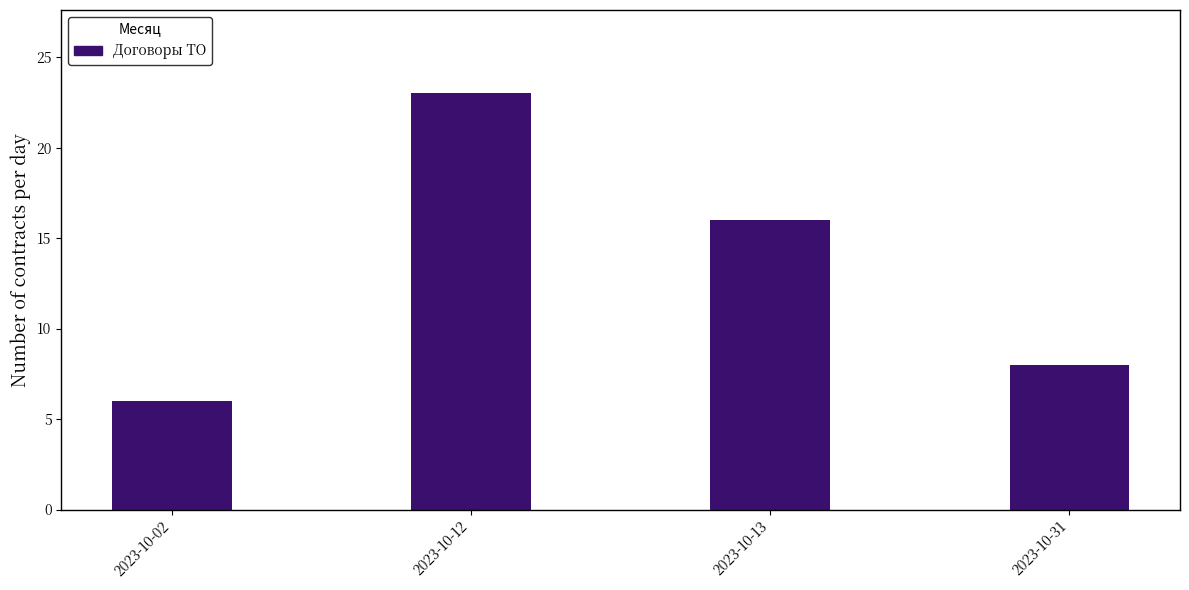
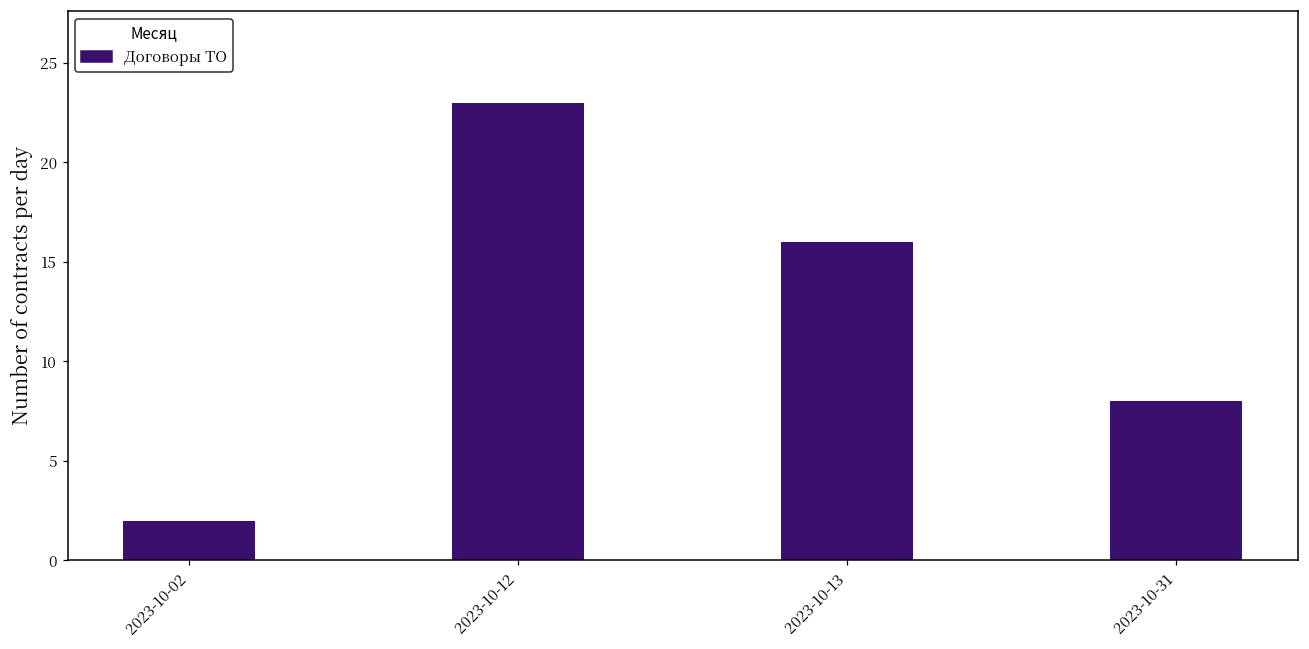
2023-10-02: 6 -> 2
